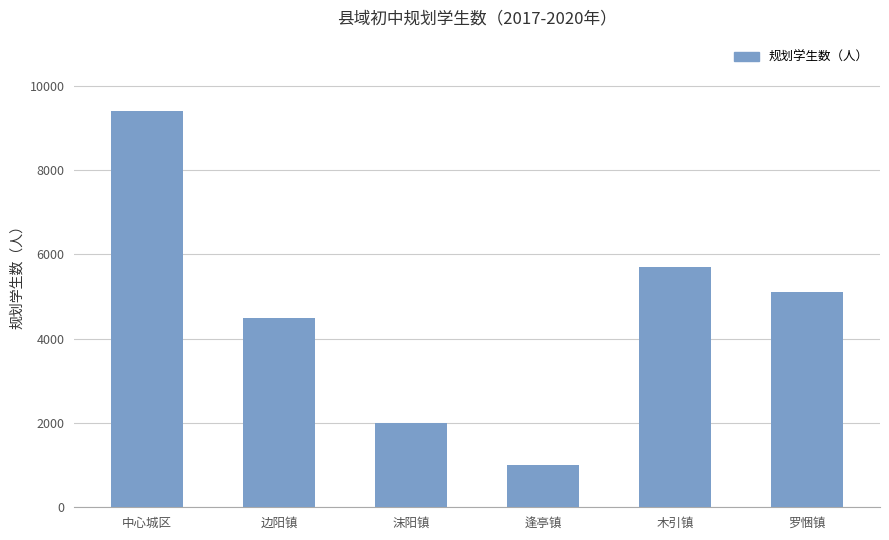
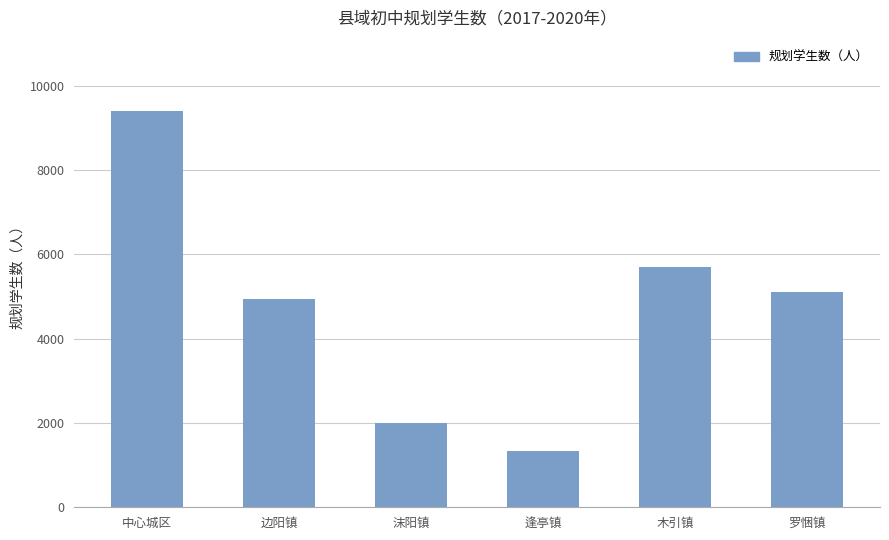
边阳镇: 4500 -> 4900
逢亭镇: 1000 -> 1300
